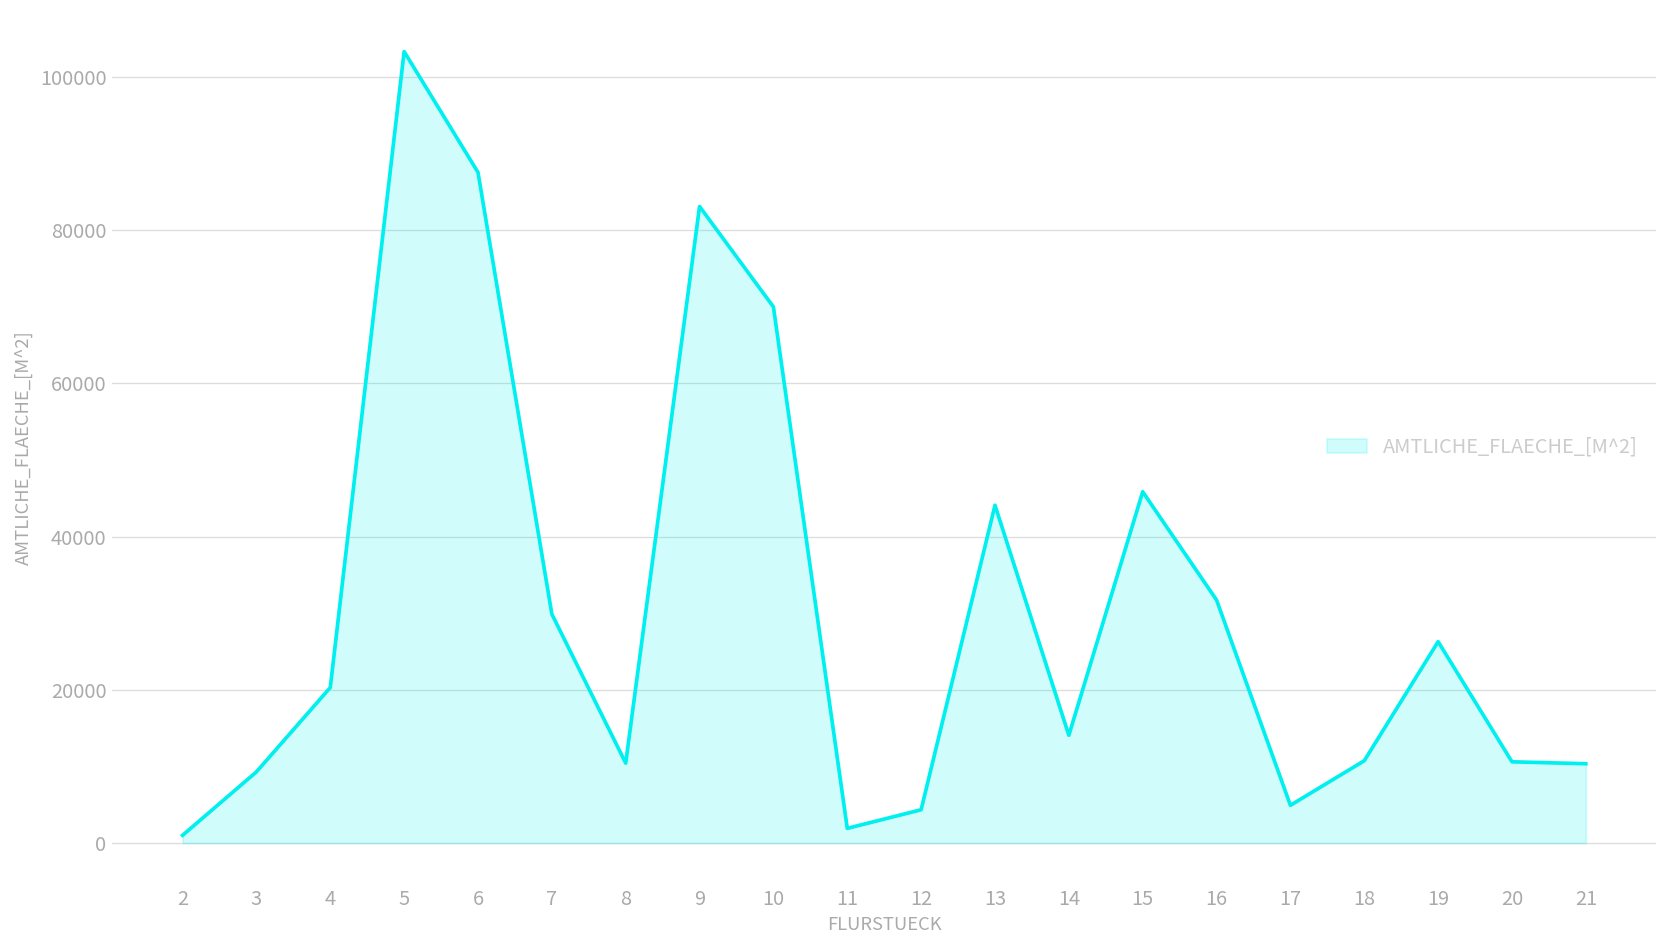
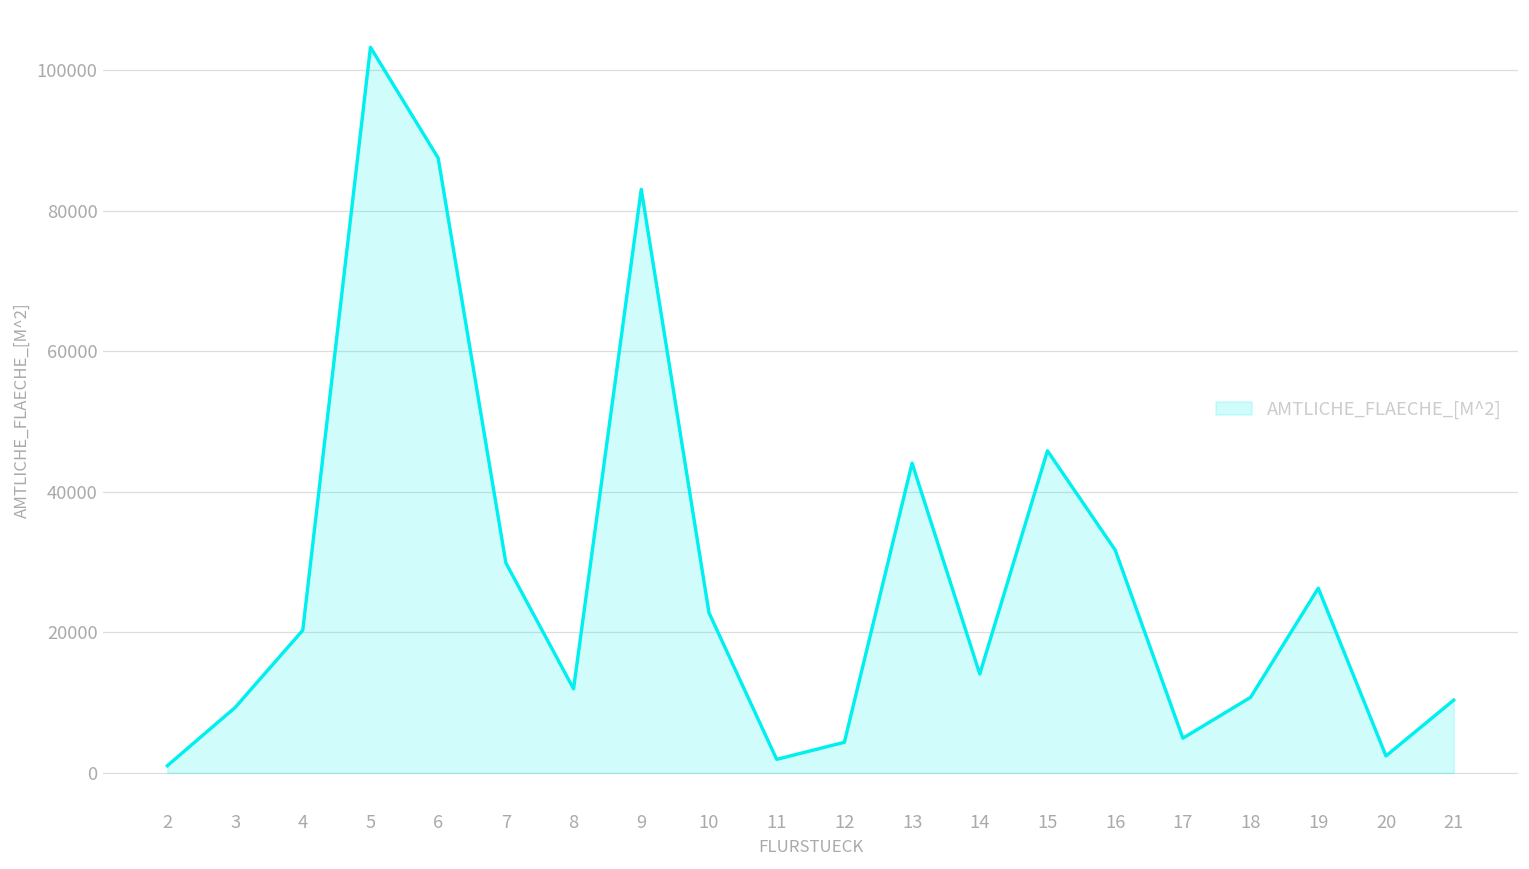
8: 10000 -> 12000
10: 70000 -> 23000
20: 11000 -> 2000
